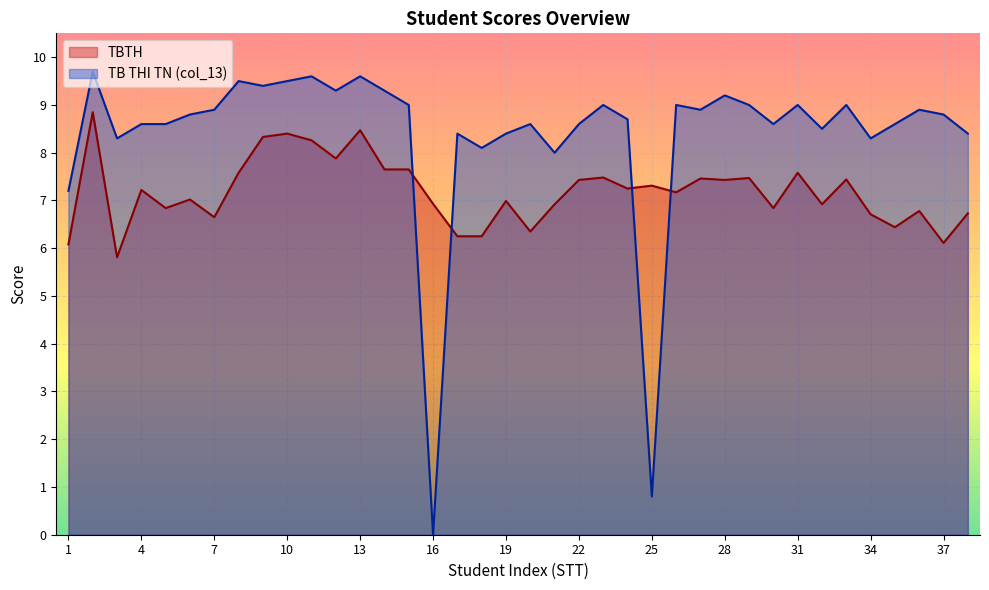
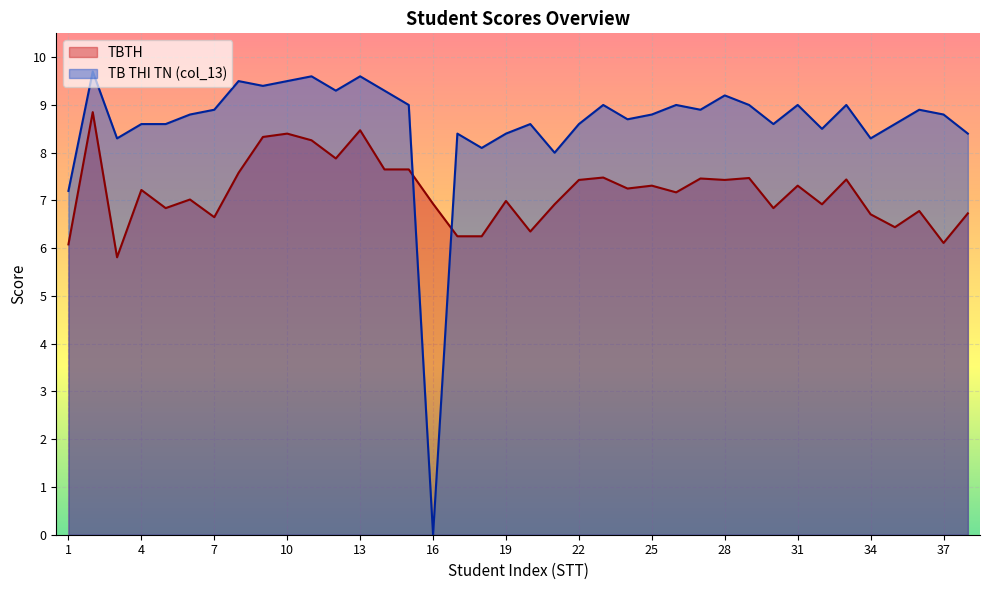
TB THI TN (col_13), 25: 0.8 -> 8.8
TBTH, 31: 7.6 -> 7.3
